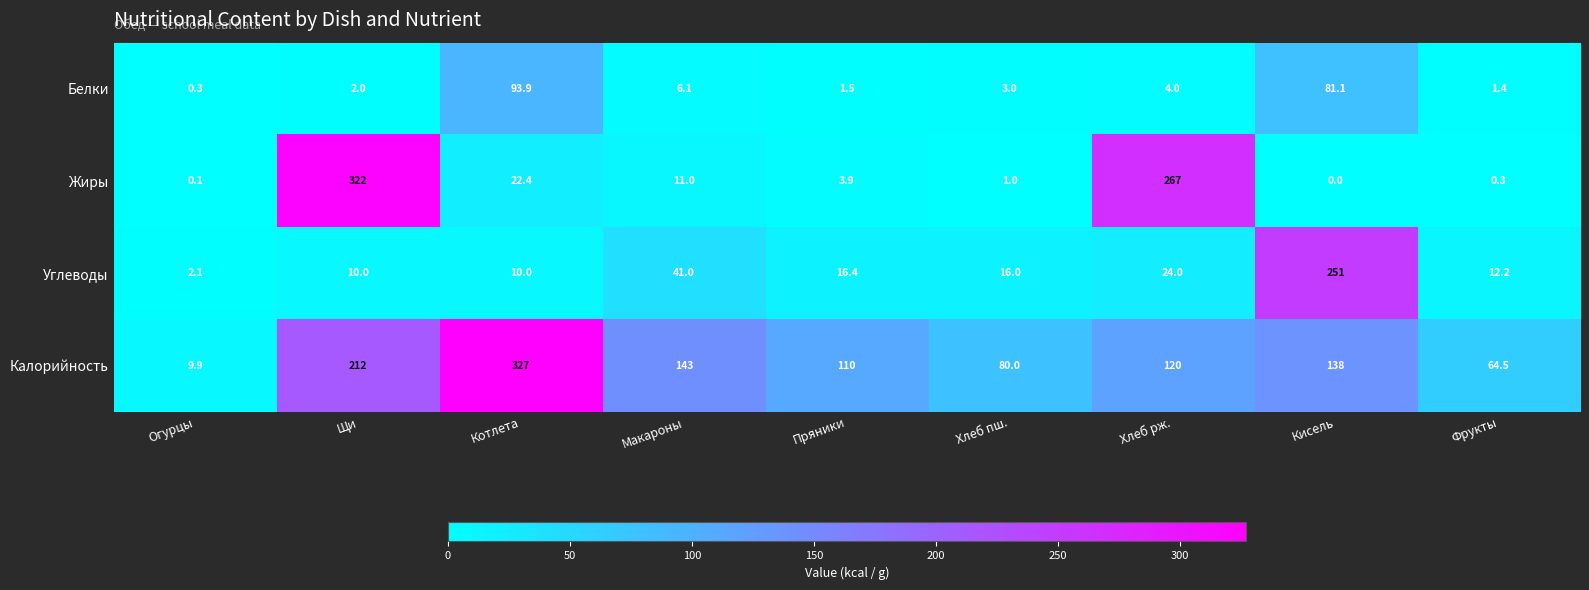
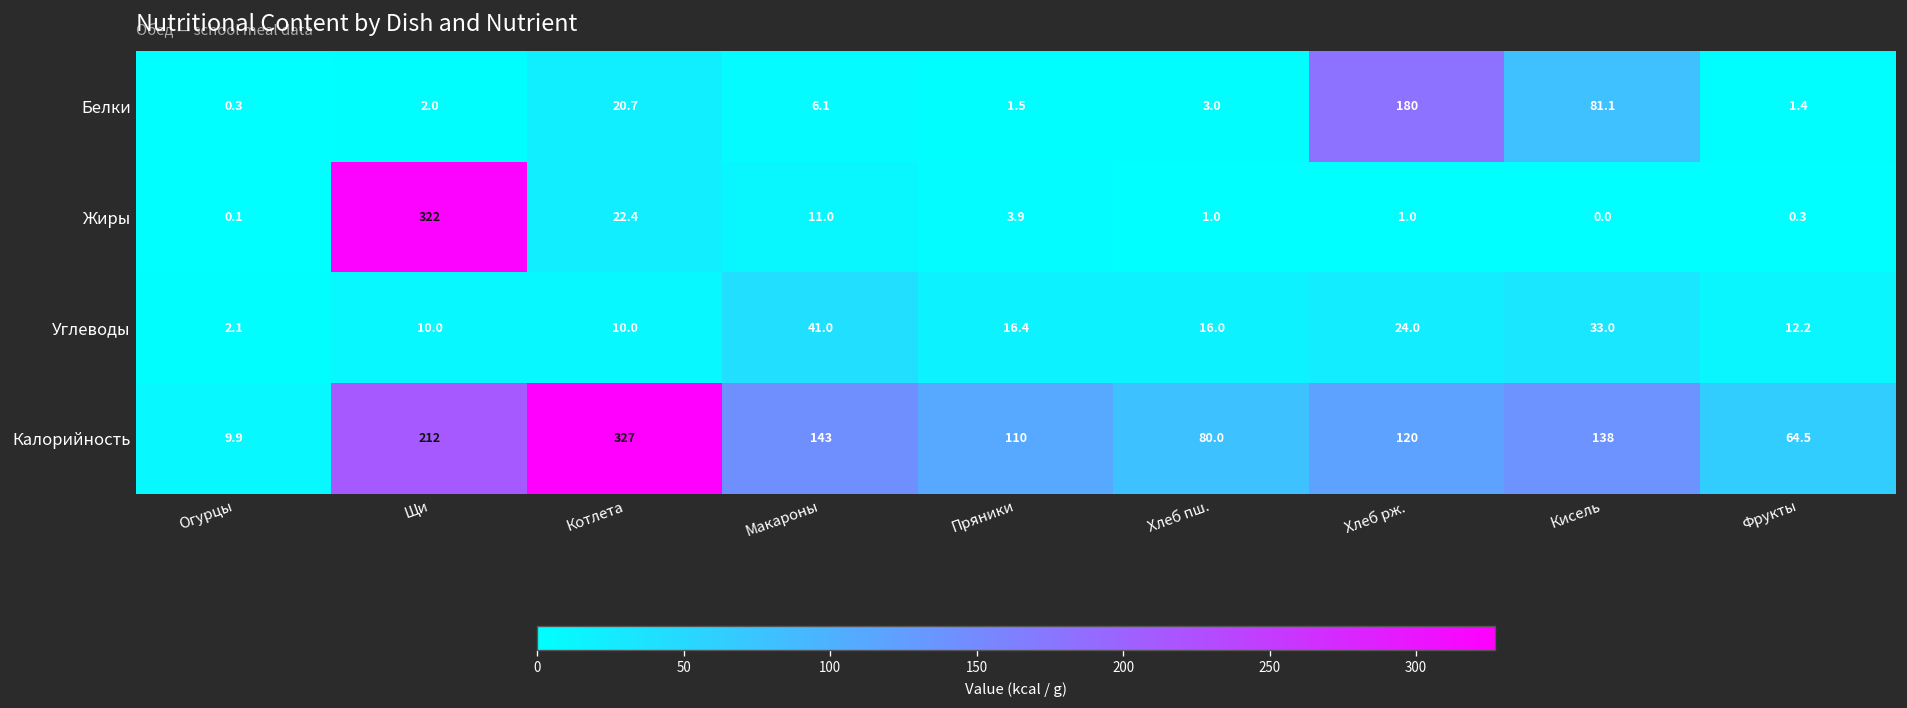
Белки, Котлета: 93.9 -> 20.7
Белки, Хлеб рж.: 4.0 -> 180
Жиры, Хлеб рж.: 267 -> 1.0
Углеводы, Кисель: 251 -> 33.0
